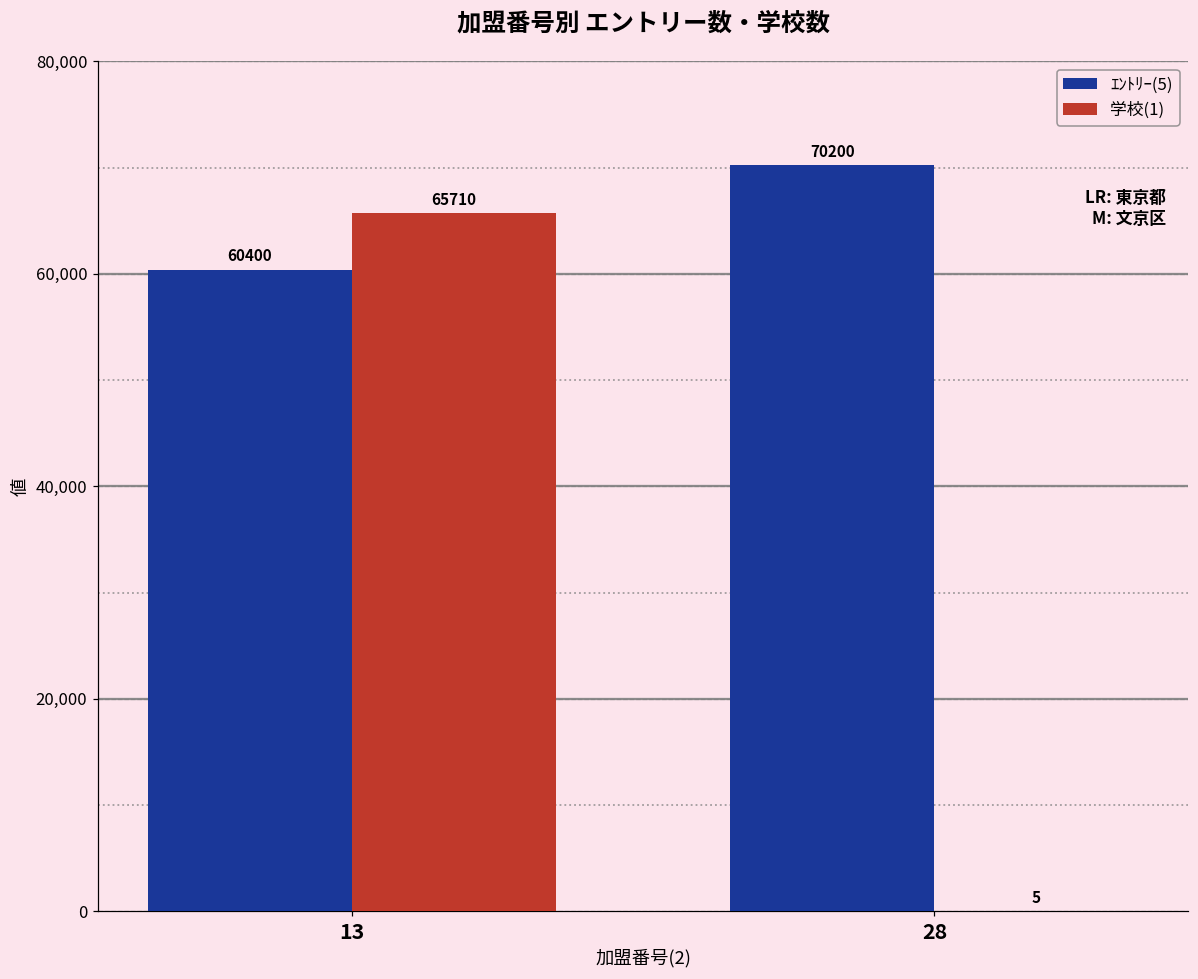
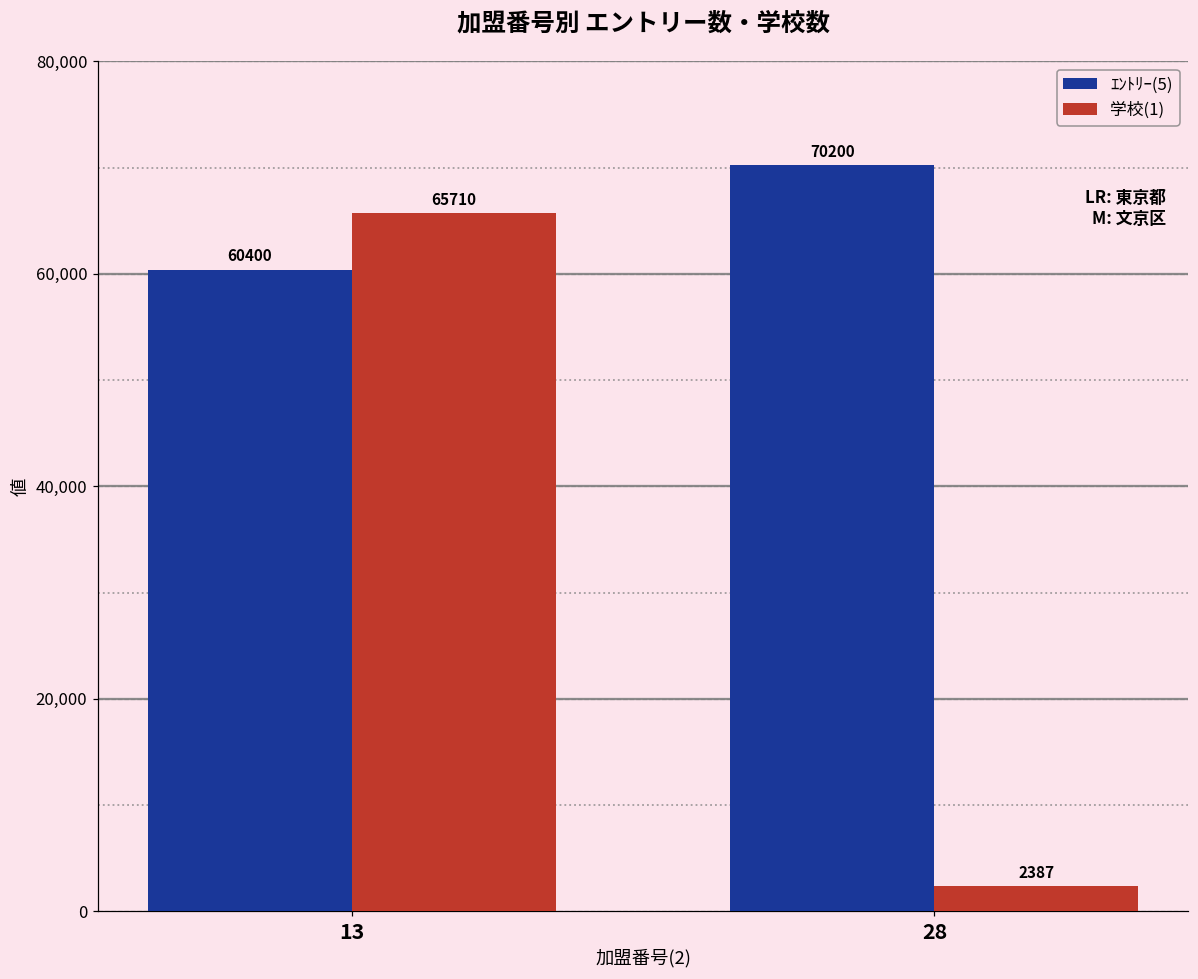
学校(1), 28: 5 -> 2387
